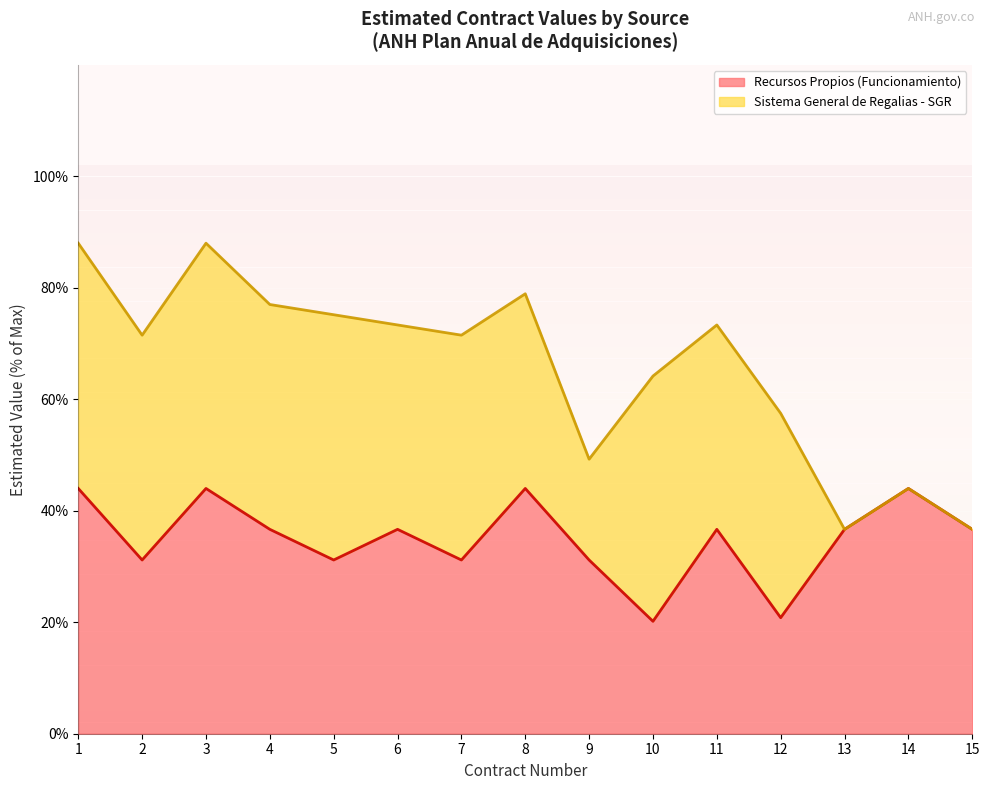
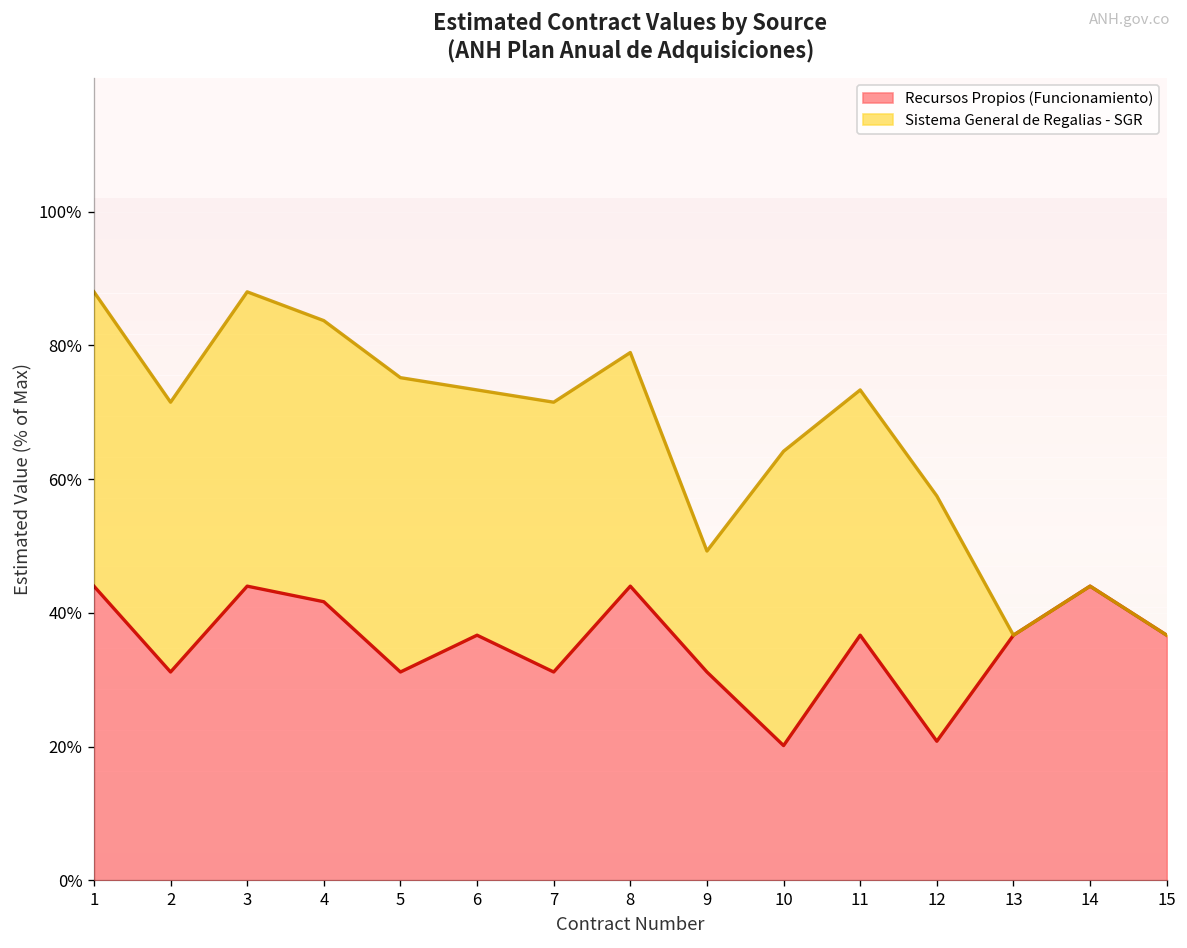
Recursos Propios (Funcionamiento), 4: 37% -> 42%
Sistema General de Regalias - SGR, 4: 40% -> 42%
